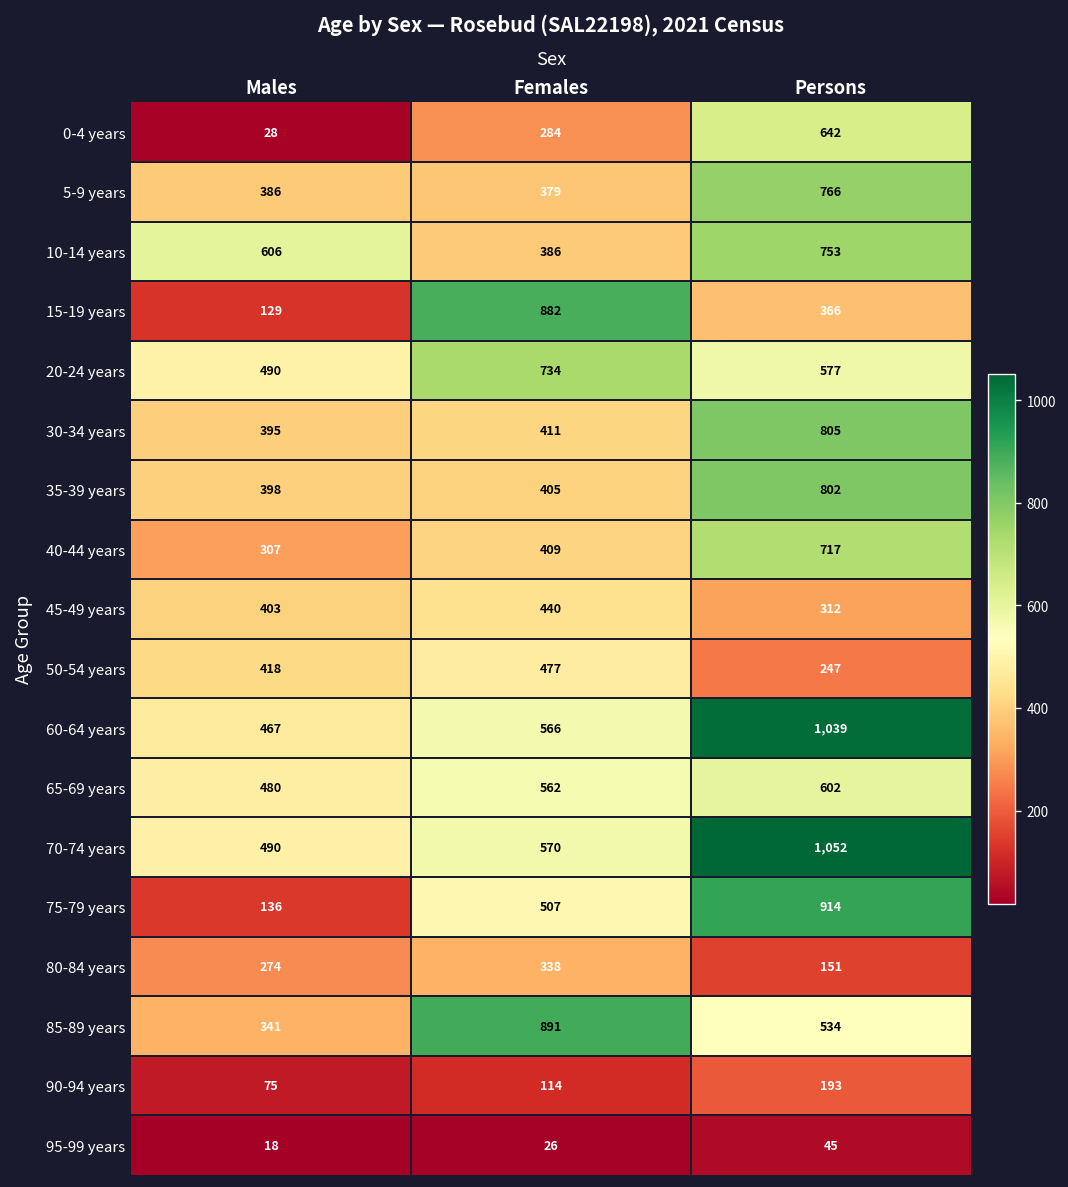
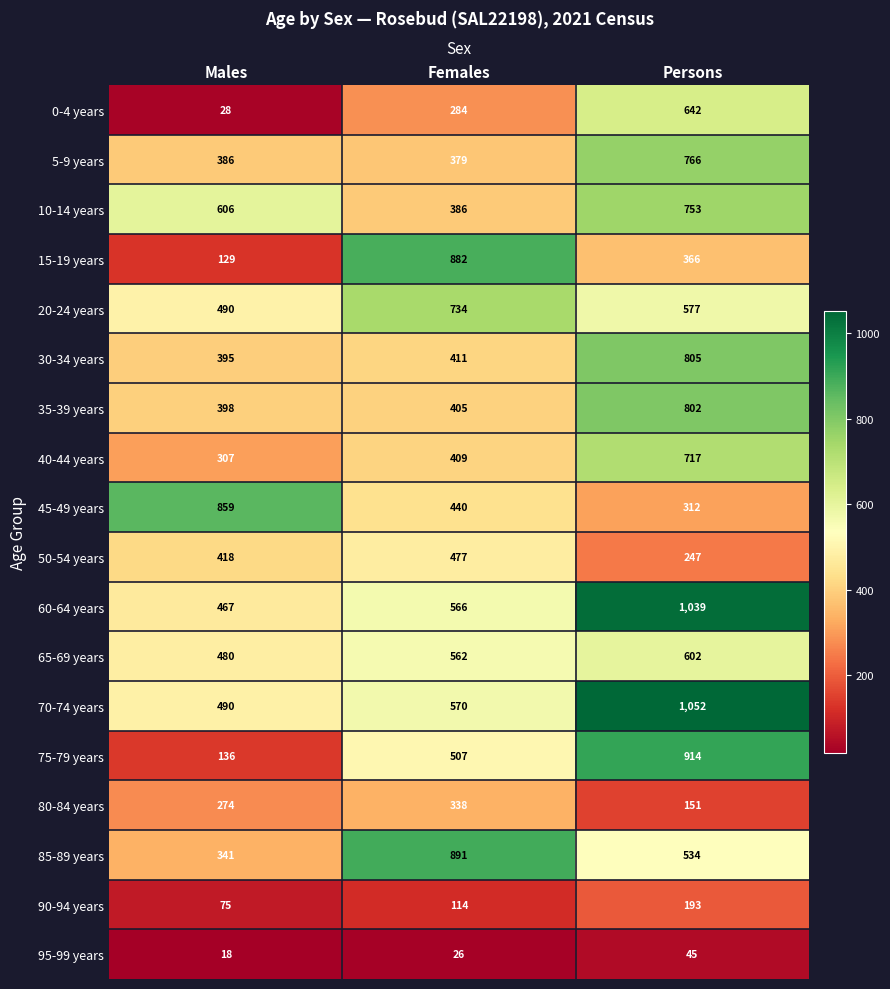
45-49 years, Males: 403 -> 859
